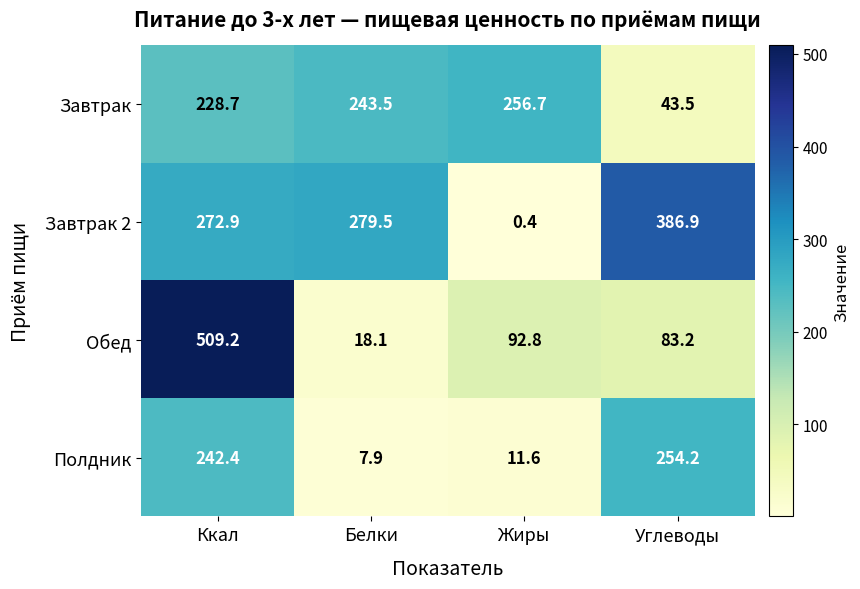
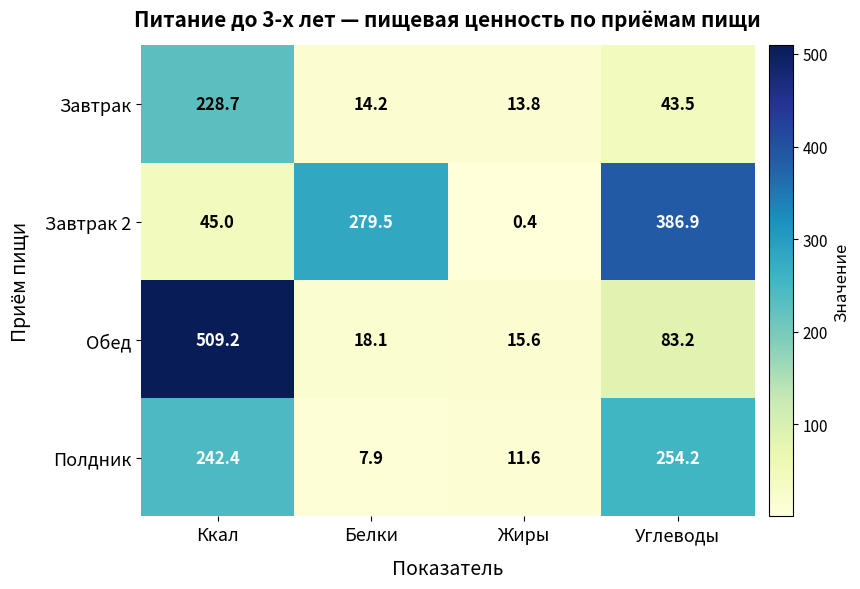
Завтрак, Белки: 243.5 -> 14.2
Завтрак, Жиры: 256.7 -> 13.8
Завтрак 2, Ккал: 272.9 -> 45.0
Обед, Жиры: 92.8 -> 15.6
